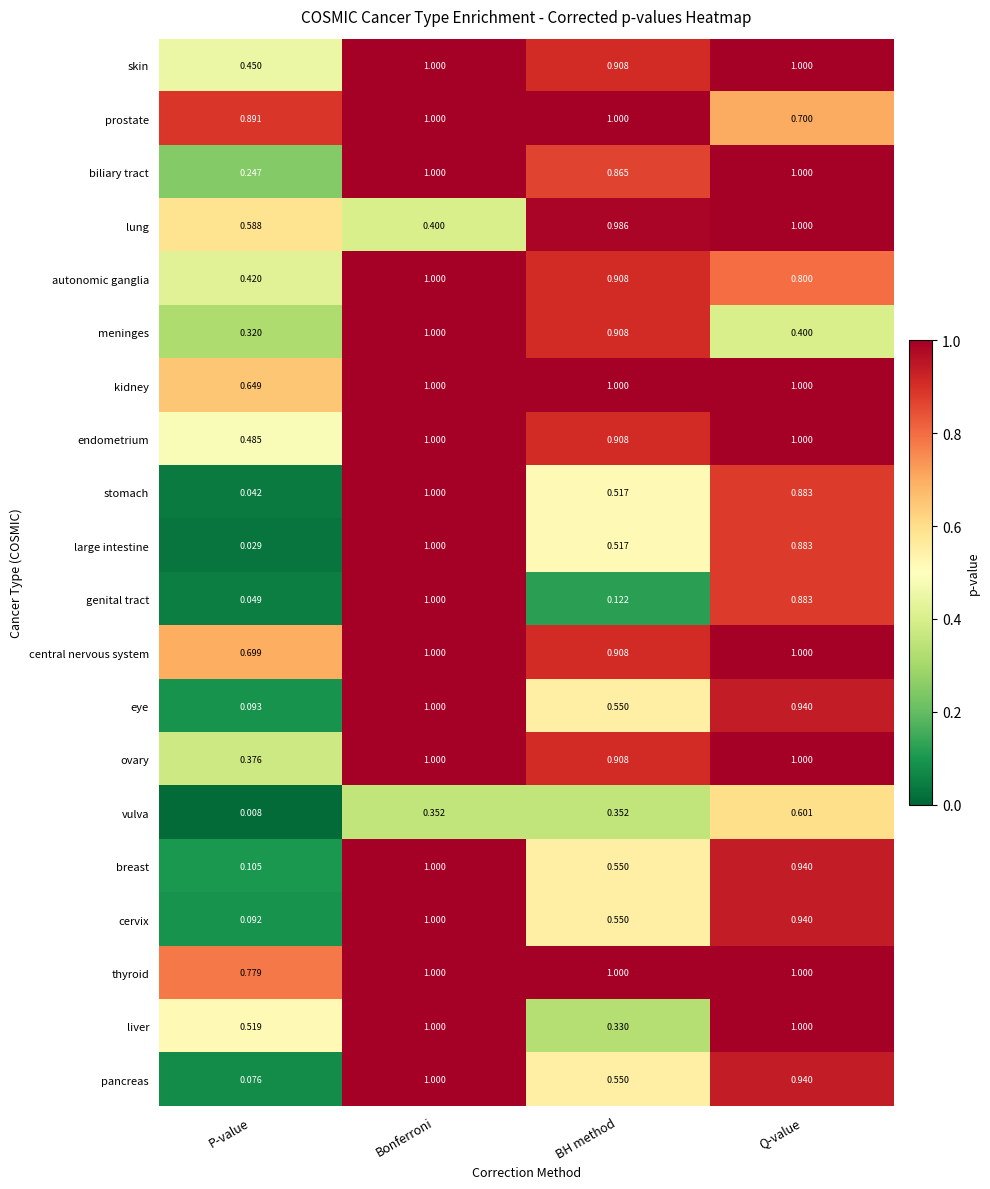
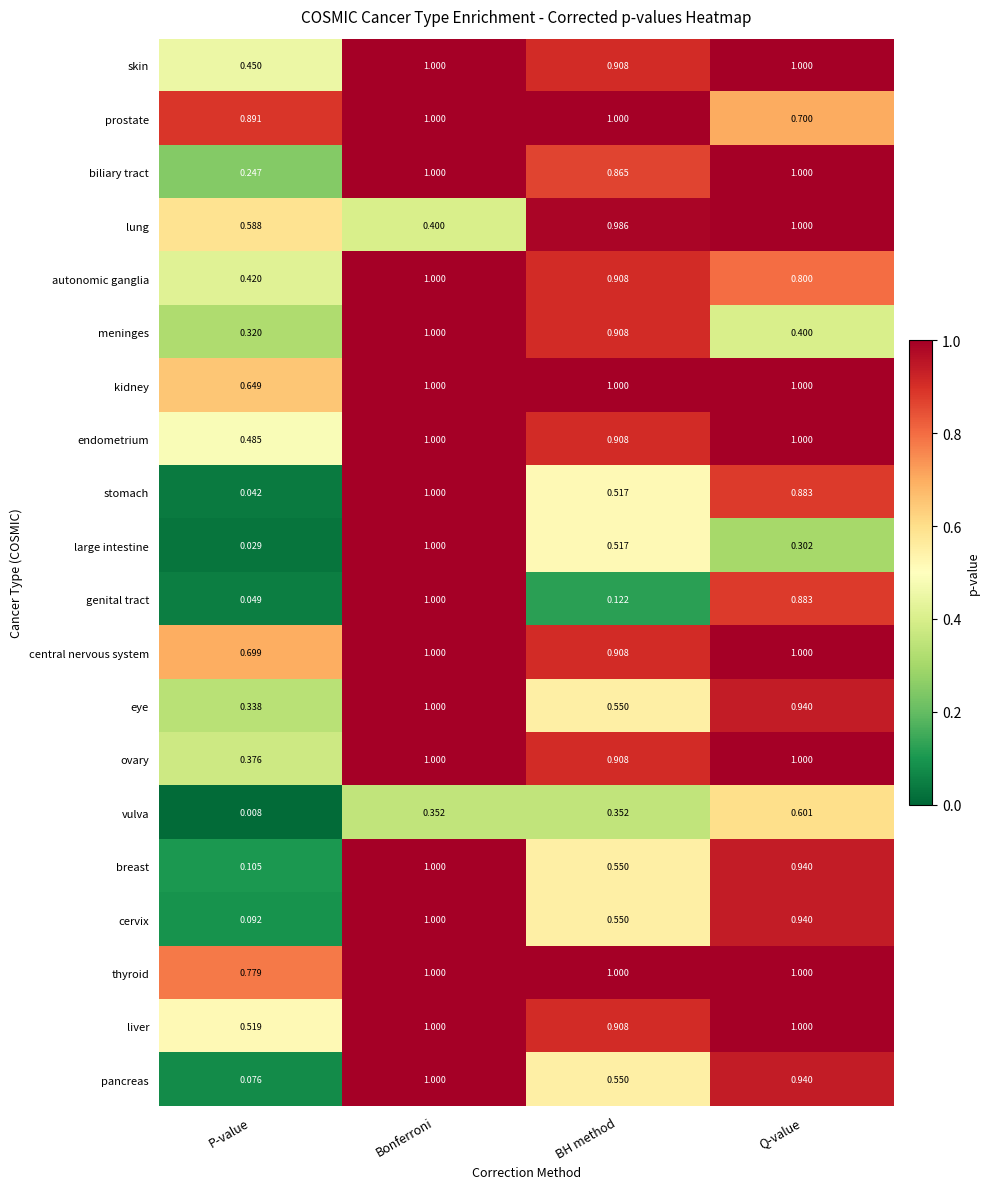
large intestine, Q-value: 0.883 -> 0.302
eye, P-value: 0.093 -> 0.338
liver, BH method: 0.330 -> 0.908
